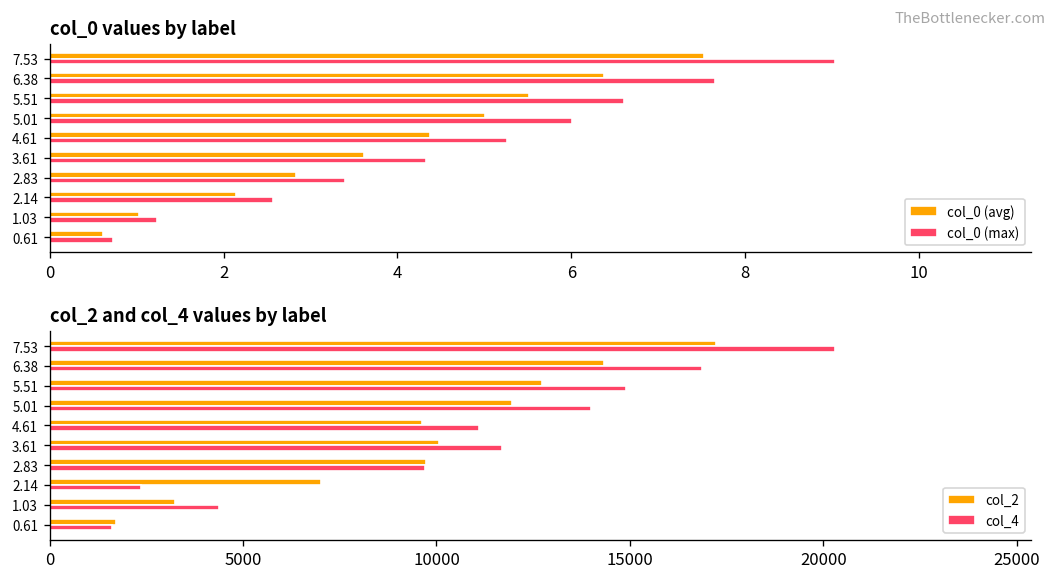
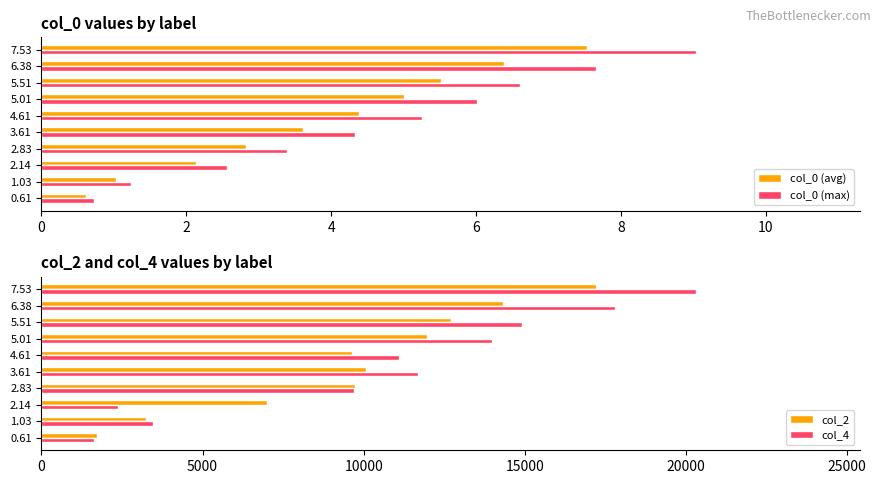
col_2 and col_4 values by label, col_4, 6.38: 16900 -> 17800
col_2 and col_4 values by label, col_4, 1.03: 4400 -> 3500
